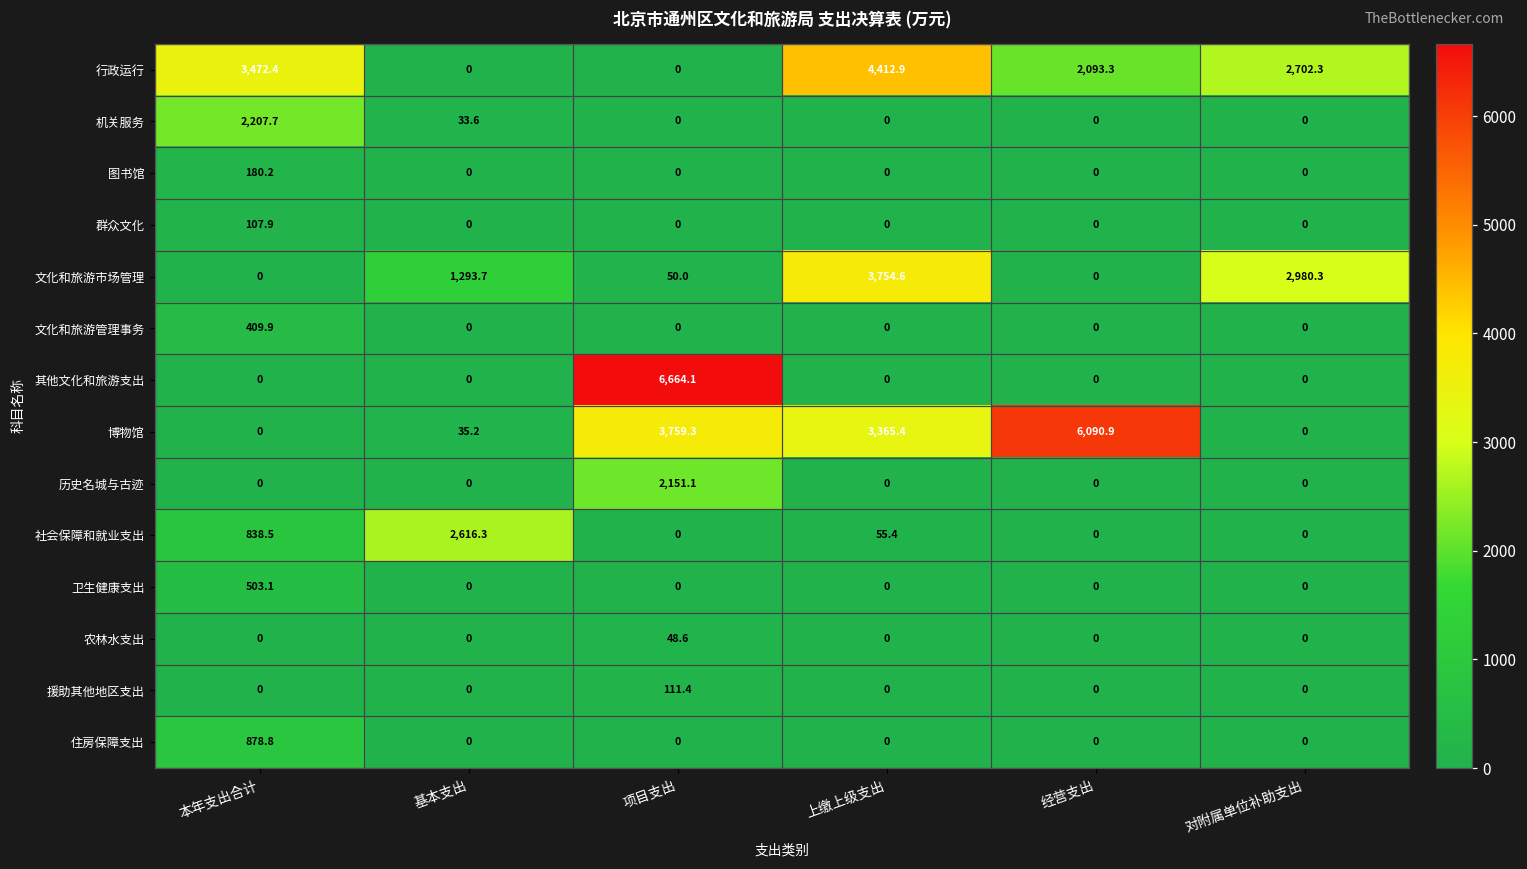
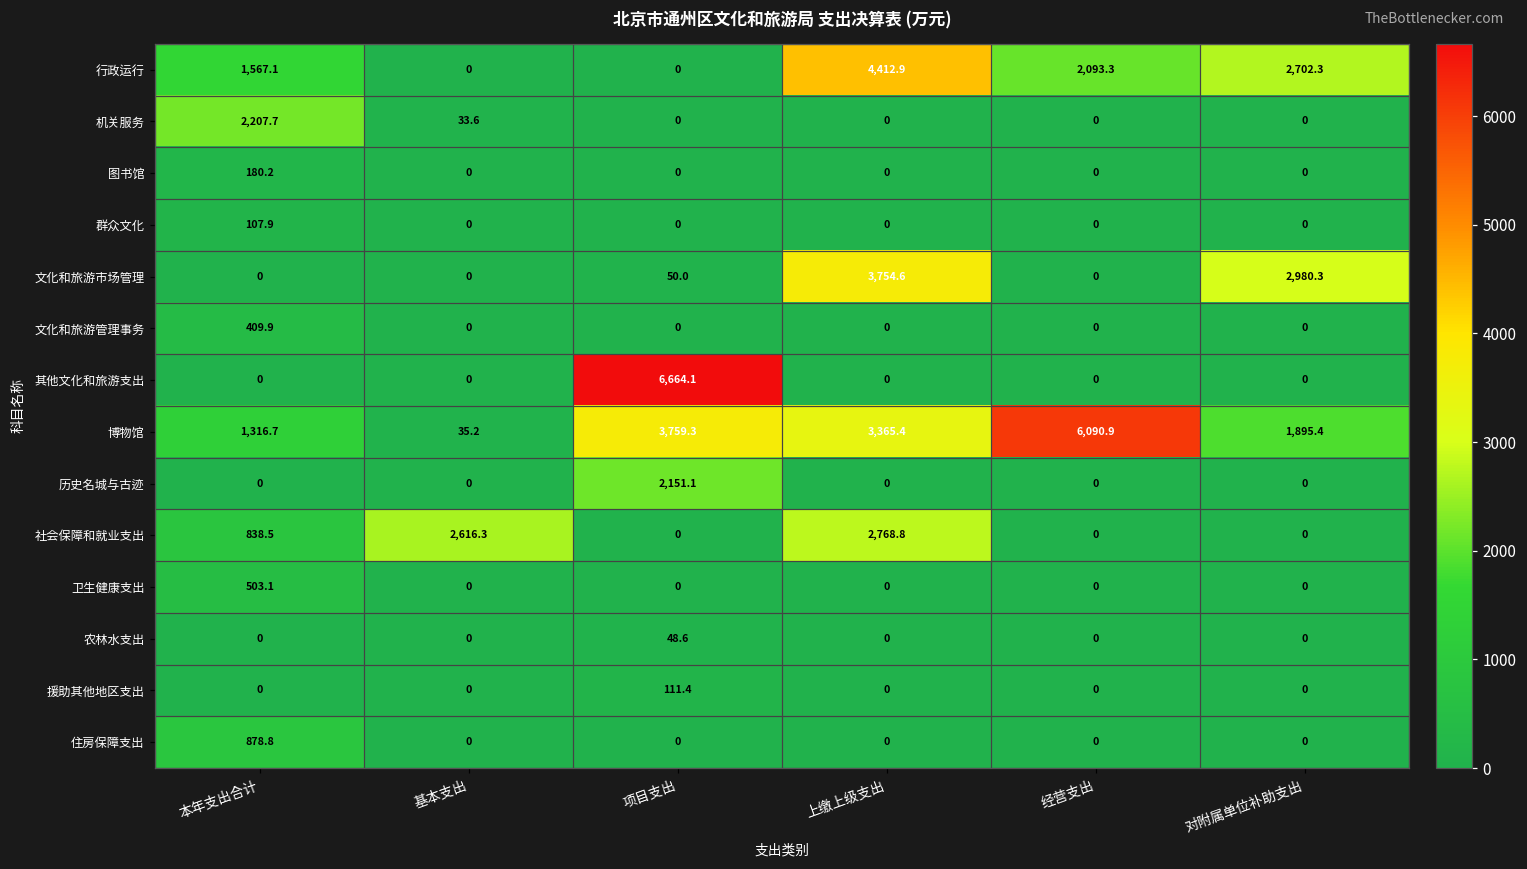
行政运行, 本年支出合计: 3,472.4 -> 1,567.1
文化和旅游市场管理, 基本支出: 1,293.7 -> 0
博物馆, 本年支出合计: 0 -> 1,316.7
博物馆, 对附属单位补助支出: 0 -> 1,895.4
社会保障和就业支出, 上缴上级支出: 55.4 -> 2,768.8
